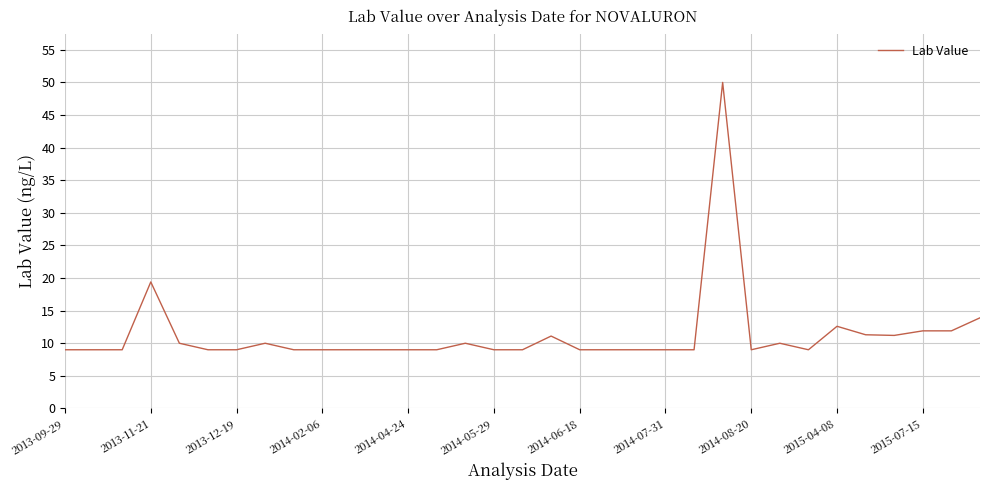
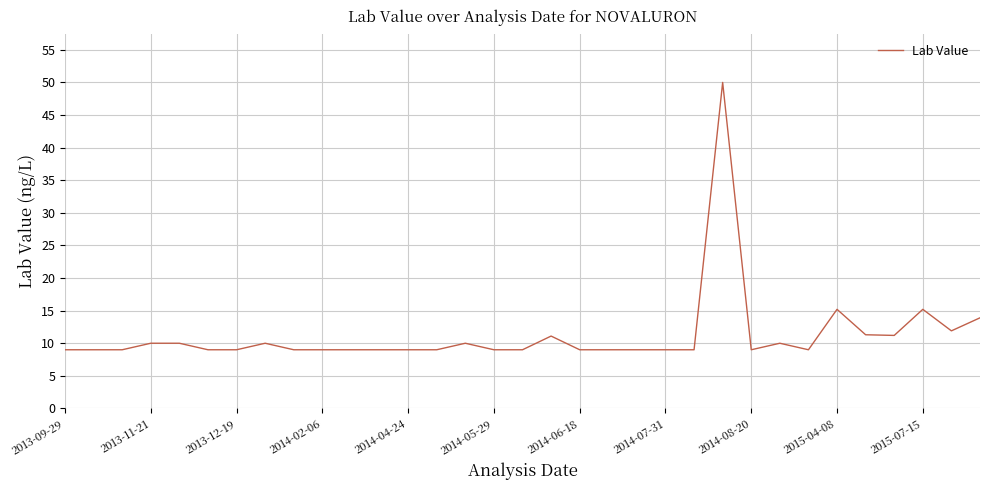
2013-11-21: 19 -> 10
2015-04-08: 13 -> 15
2015-07-15: 12 -> 15
